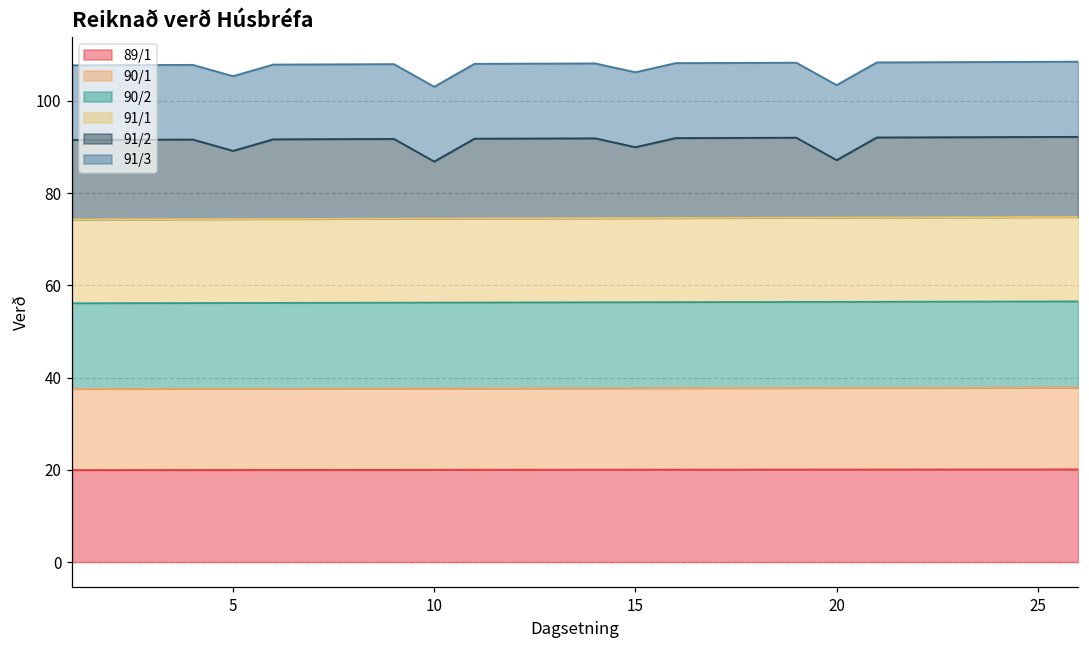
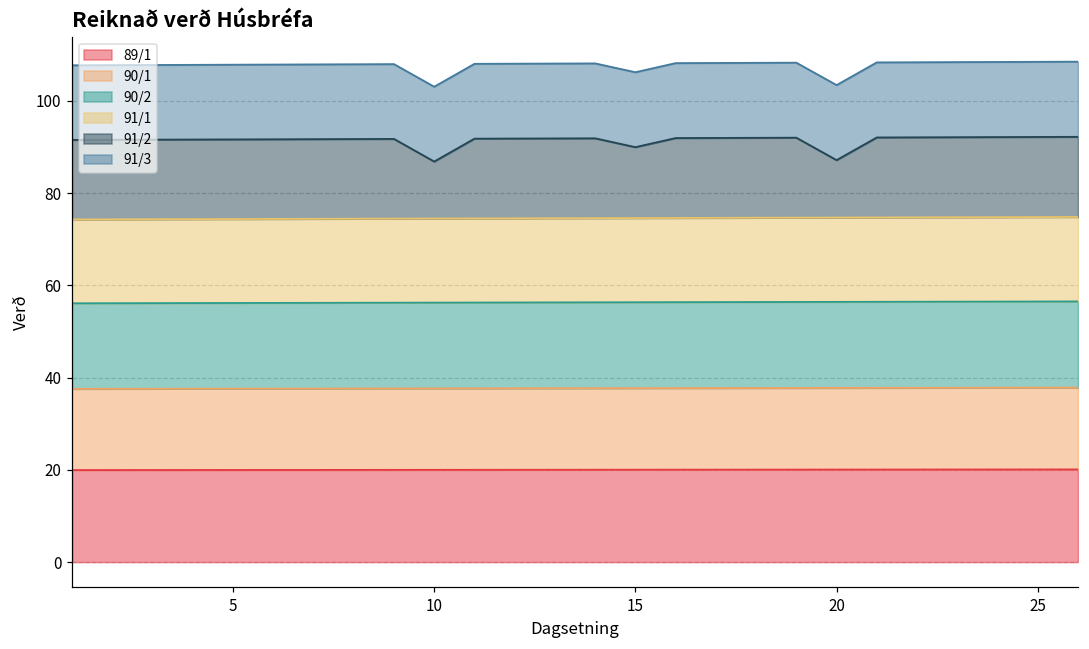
91/2, 5: 15 -> 17
